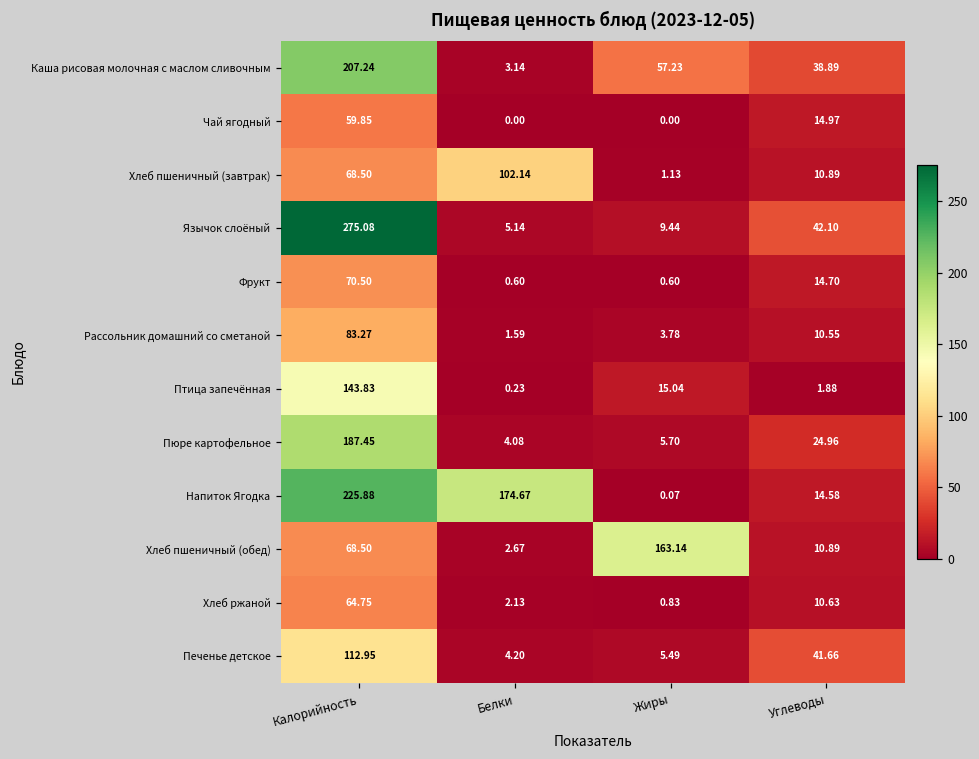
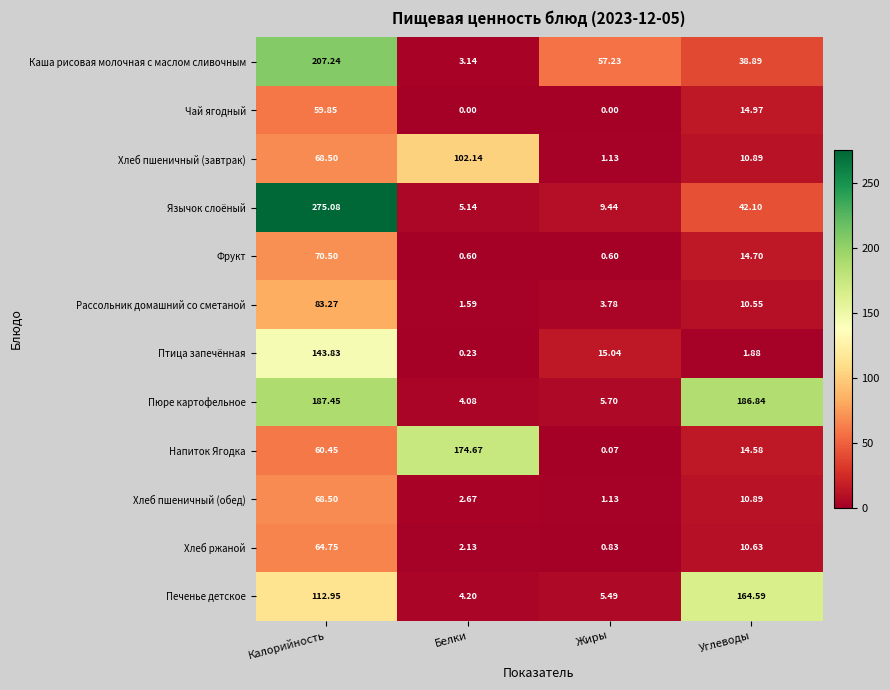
Пюре картофельное, Углеводы: 24.96 -> 186.84
Напиток Ягодка, Калорийность: 225.88 -> 60.45
Хлеб пшеничный (обед), Жиры: 163.14 -> 1.13
Печенье детское, Углеводы: 41.66 -> 164.59
